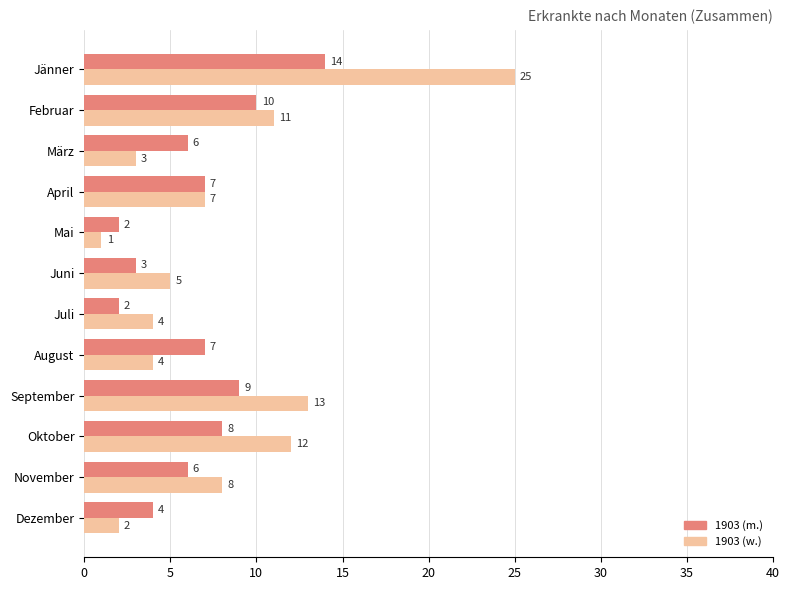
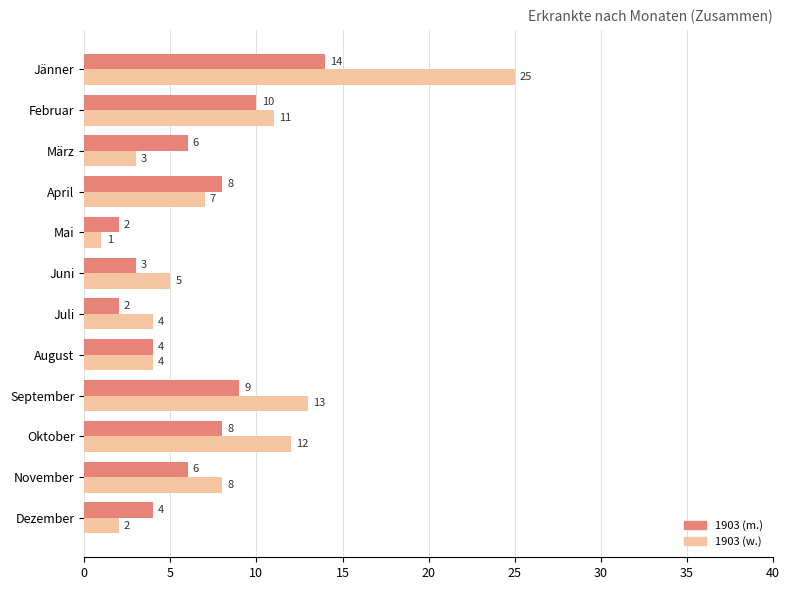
1903 (m.), April: 7 -> 8
1903 (m.), August: 7 -> 4
